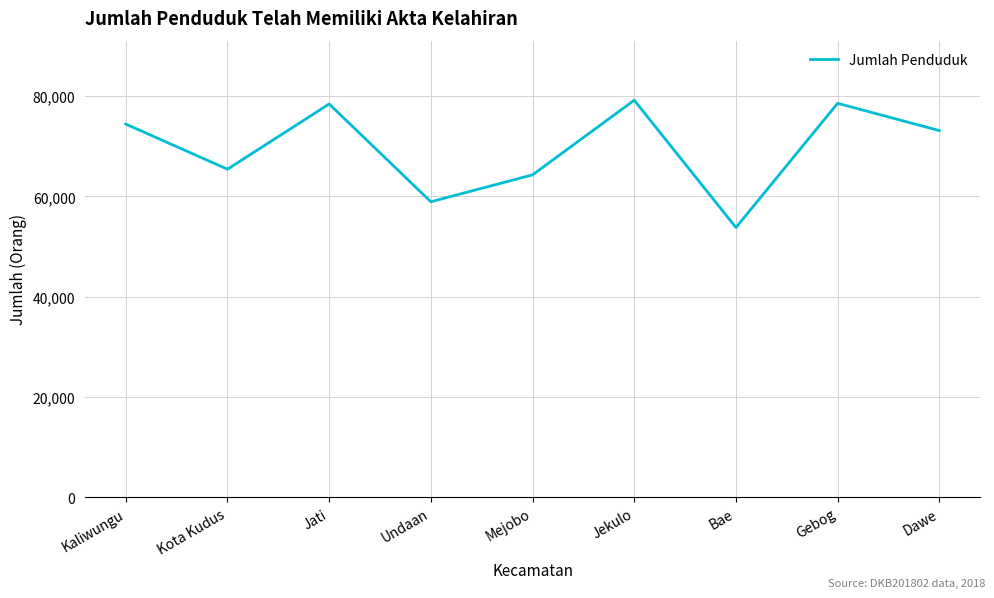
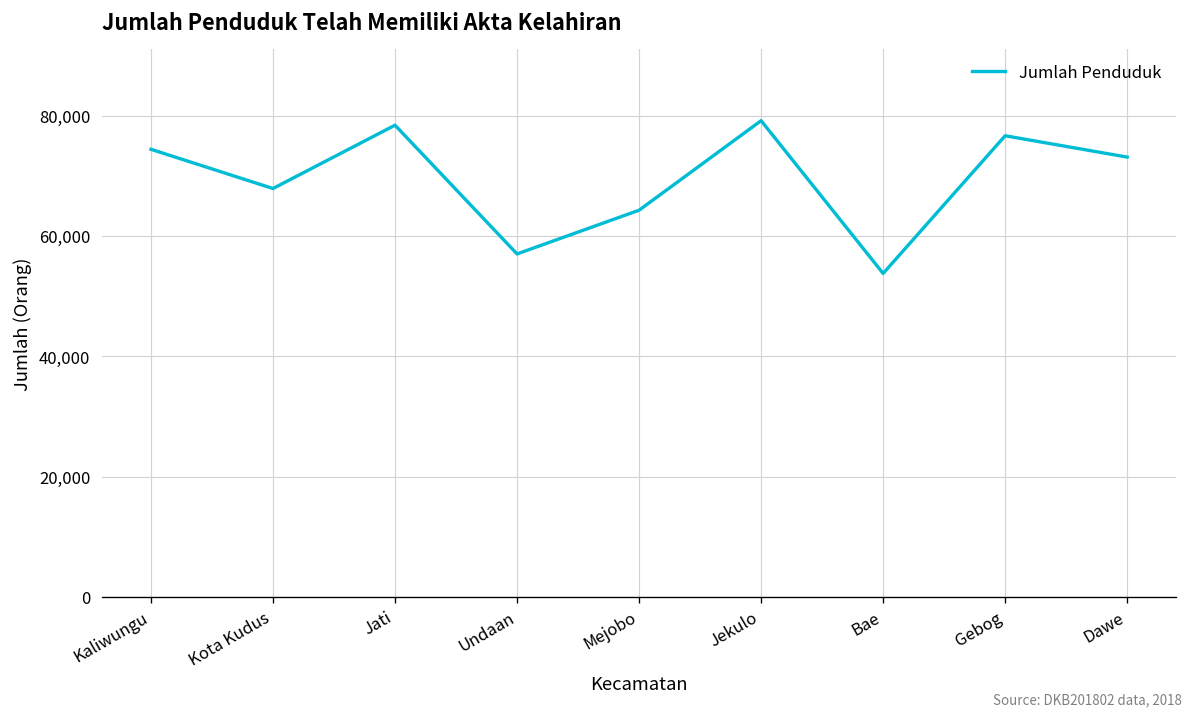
Kota Kudus: 65,000 -> 68,000
Undaan: 59,000 -> 57,000
Gebog: 79,000 -> 77,000
